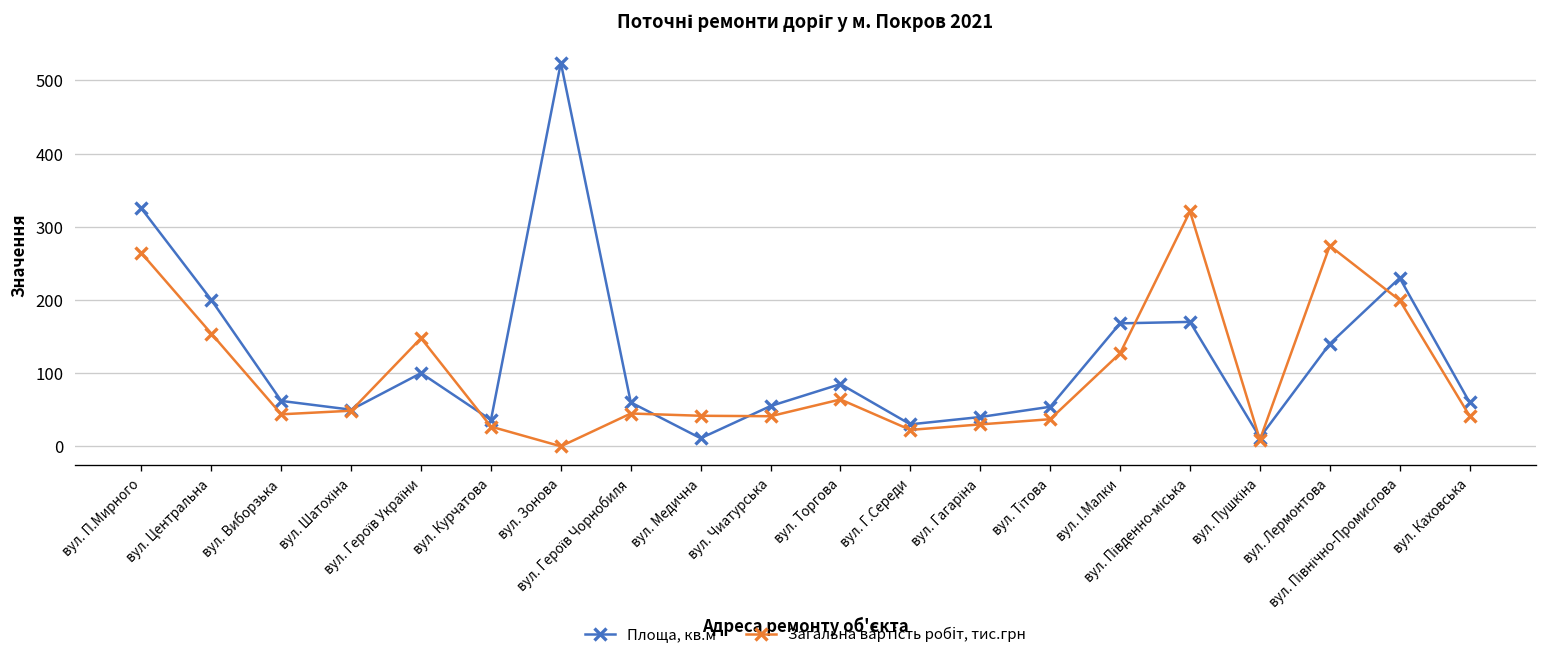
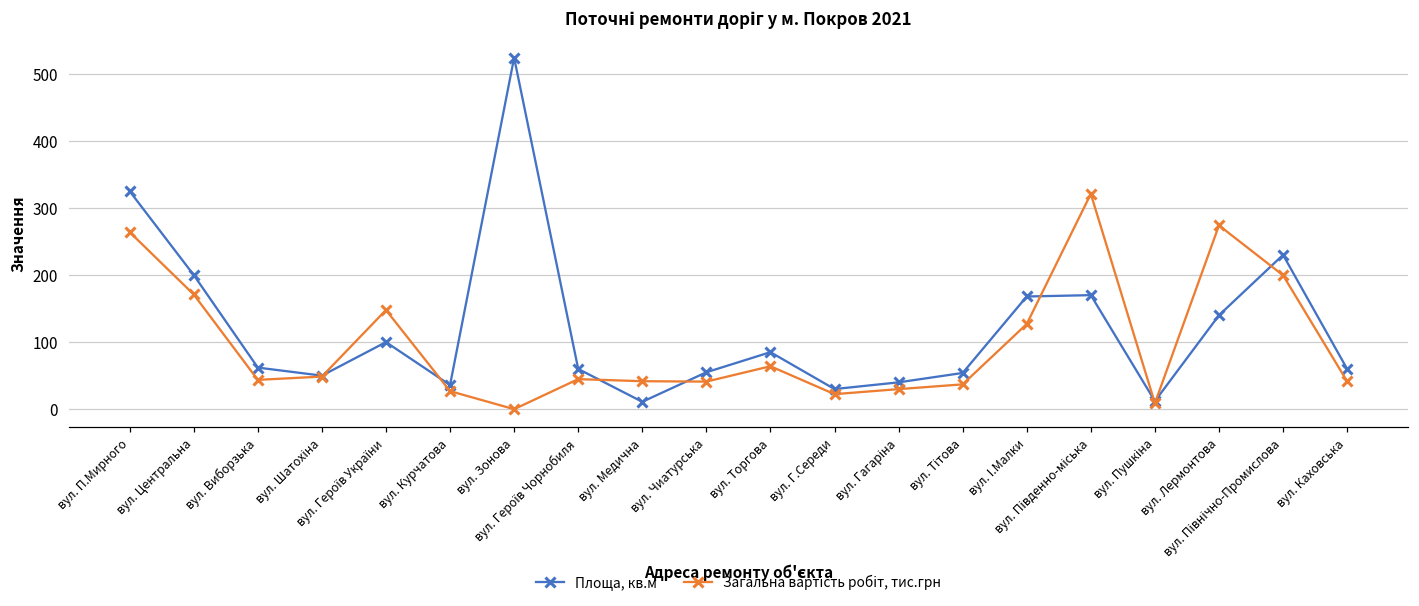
Загальна вартість робіт, тис.грн, вул. Центральна: 150 -> 170
